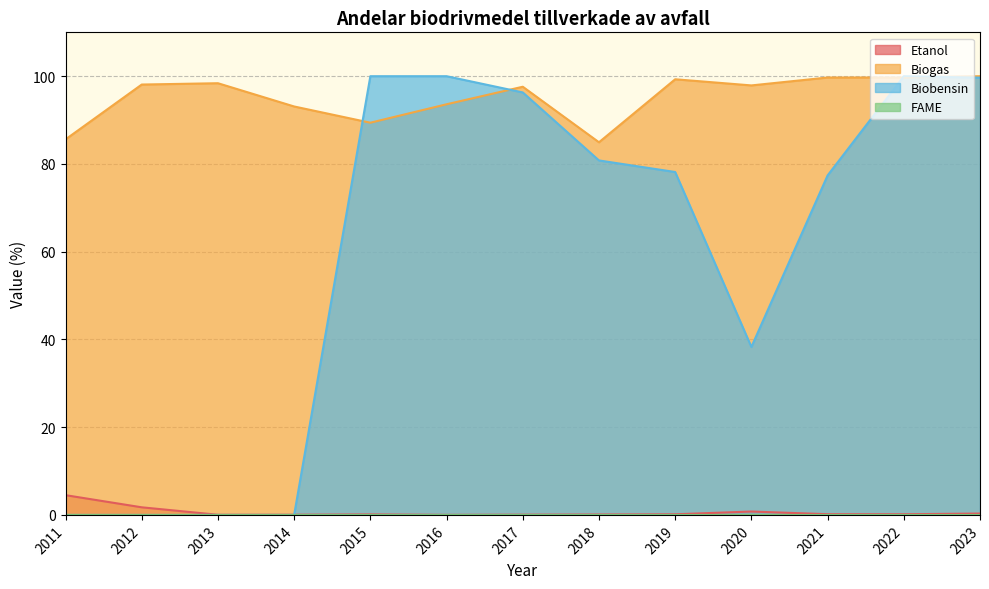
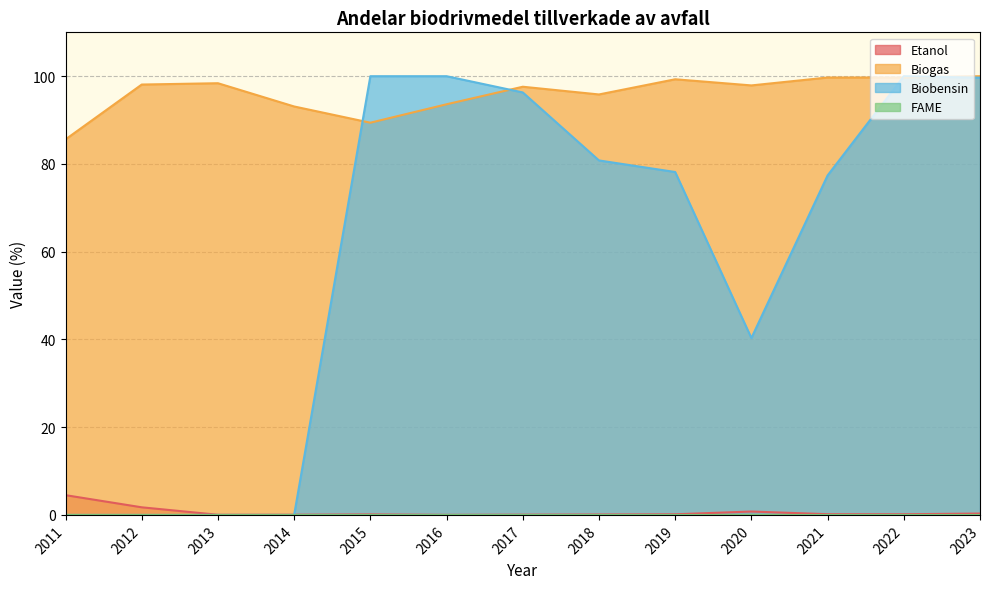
Biogas, 2018: 85 -> 96
Biobensin, 2020: 38 -> 40
